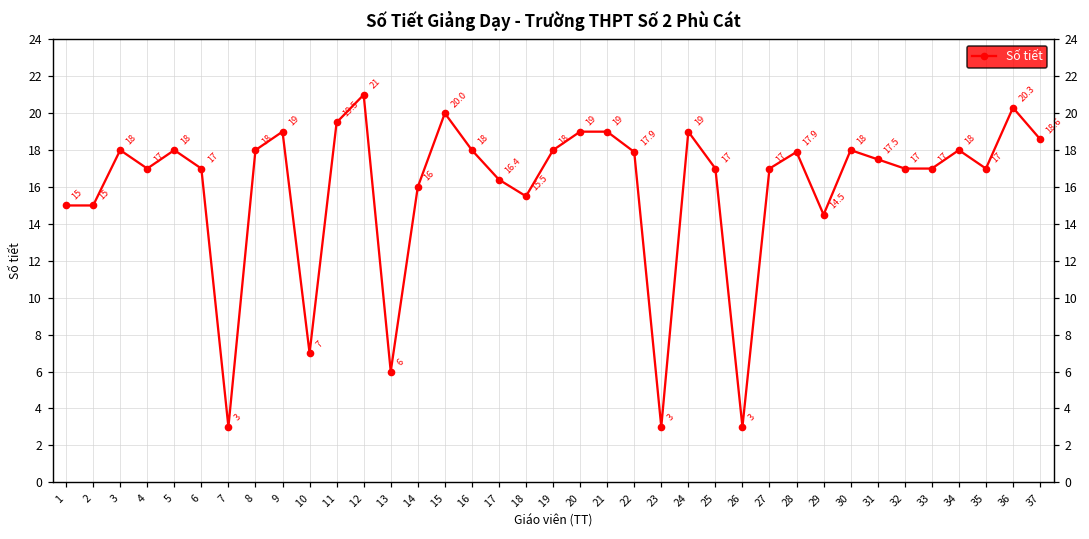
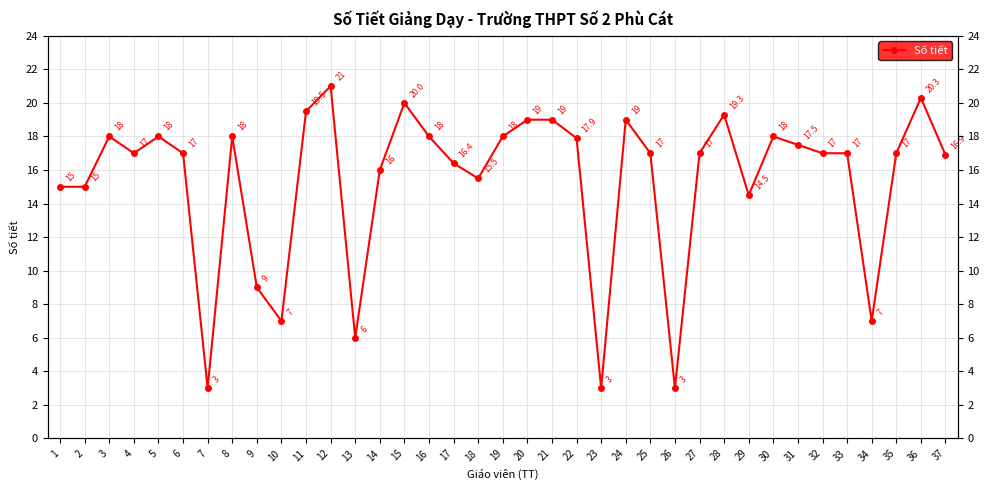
9: 19 -> 9
28: 17.9 -> 19.3
34: 18 -> 7
37: 18.6 -> 16.9
